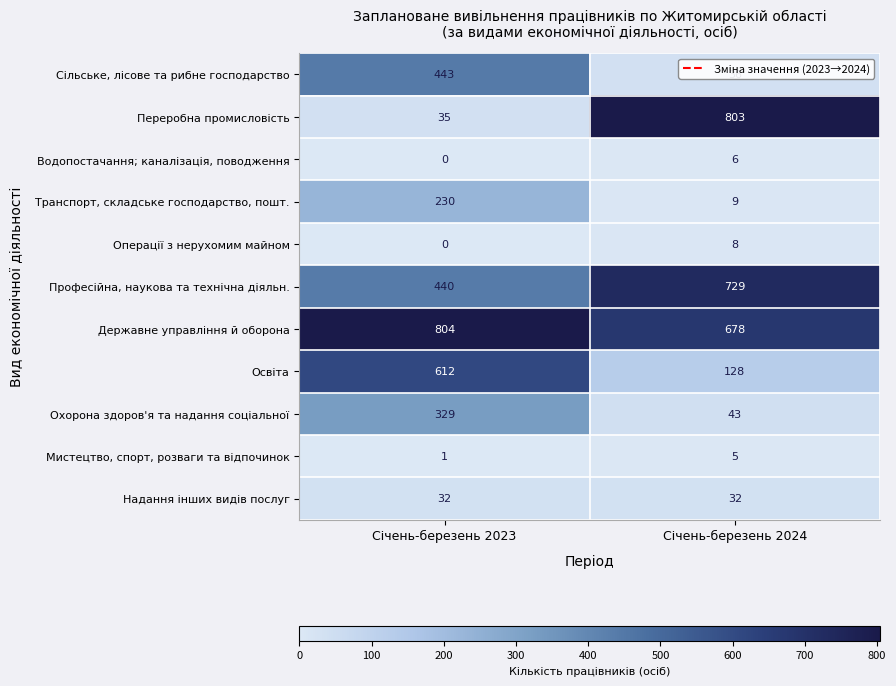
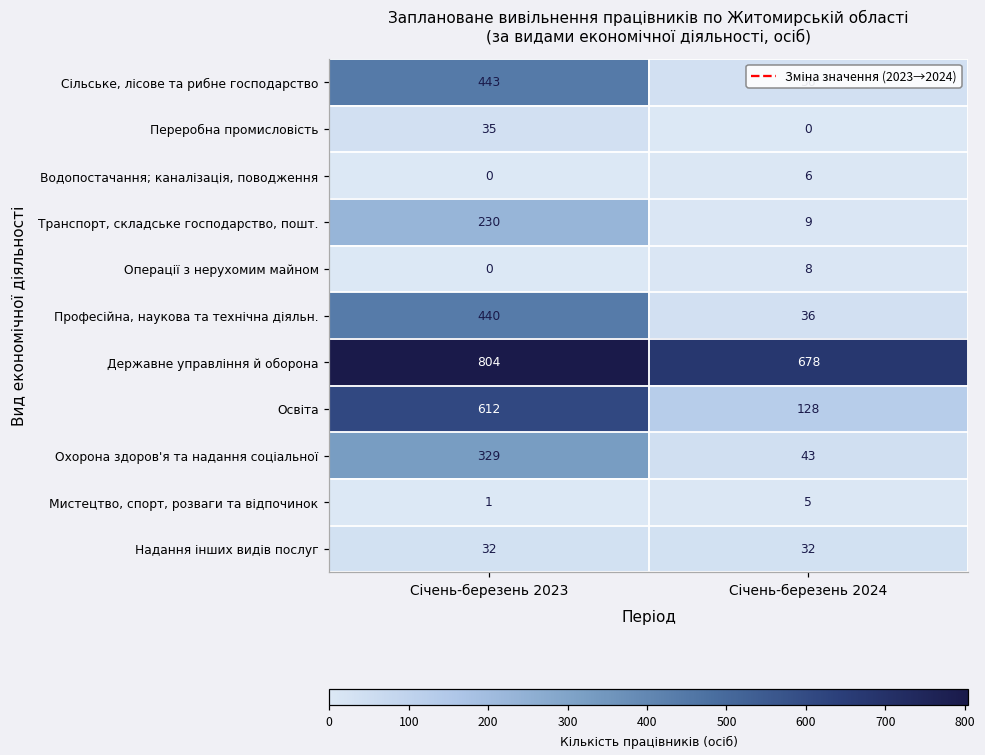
Переробна промисловість, Січень-березень 2024: 803 -> 0
Професійна, наукова та технічна діяльн., Січень-березень 2024: 729 -> 36
